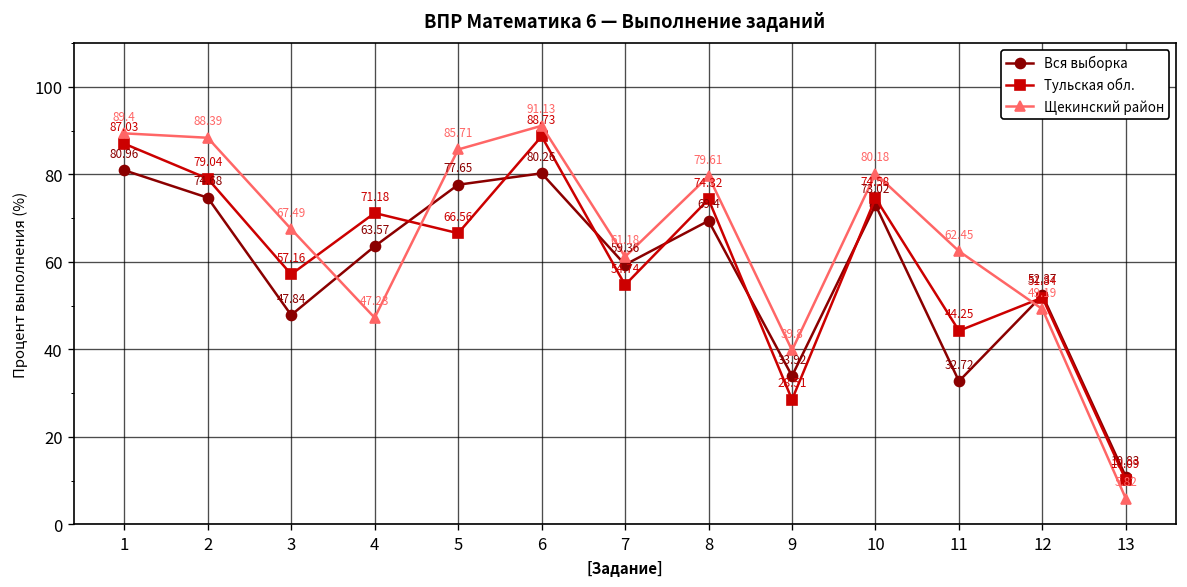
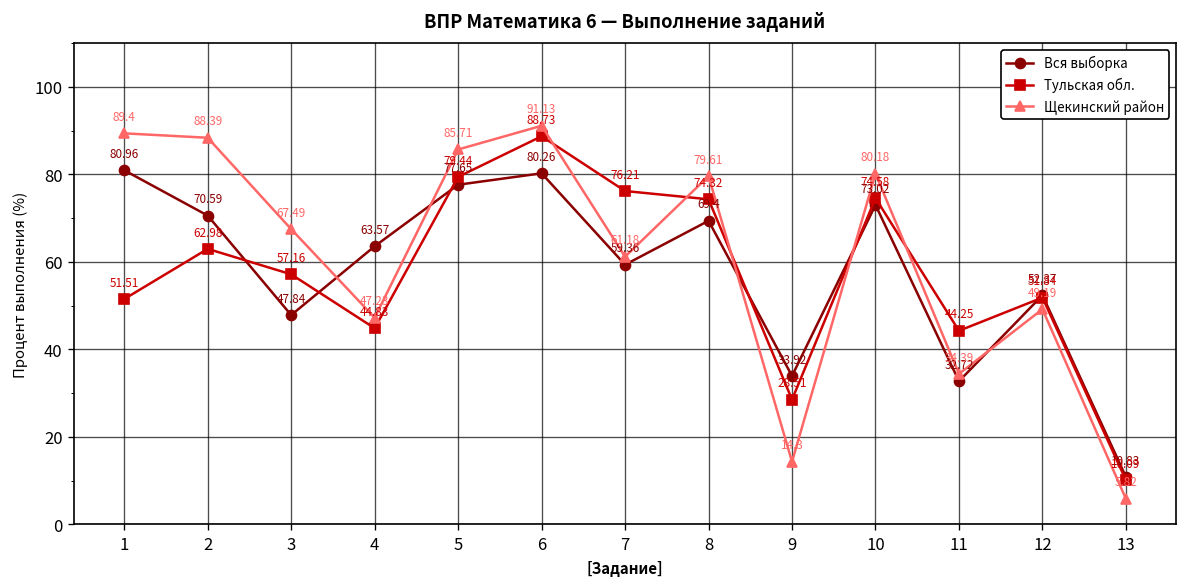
Тульская обл., 1: 87.03 -> 51.51
Вся выборка, 2: 74.68 -> 70.59
Тульская обл., 2: 79.04 -> 62.98
Тульская обл., 4: 71.18 -> 44.83
Тульская обл., 5: 66.56 -> 79.44
Тульская обл., 7: 54.74 -> 76.21
Щекинский район, 9: 39.8 -> 14.3
Щекинский район, 11: 62.45 -> 34.39
